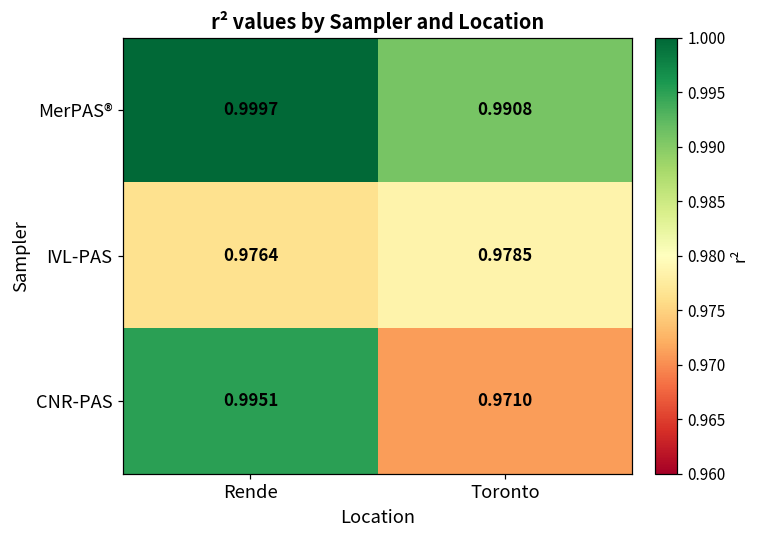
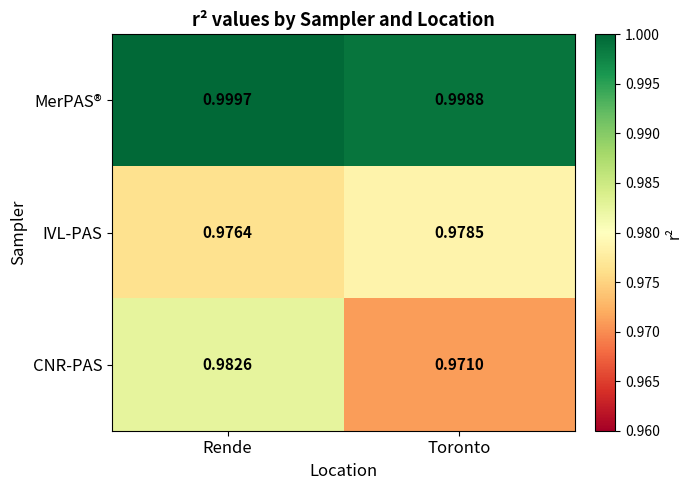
MerPAS®, Toronto: 0.9908 -> 0.9988
CNR-PAS, Rende: 0.9951 -> 0.9826
